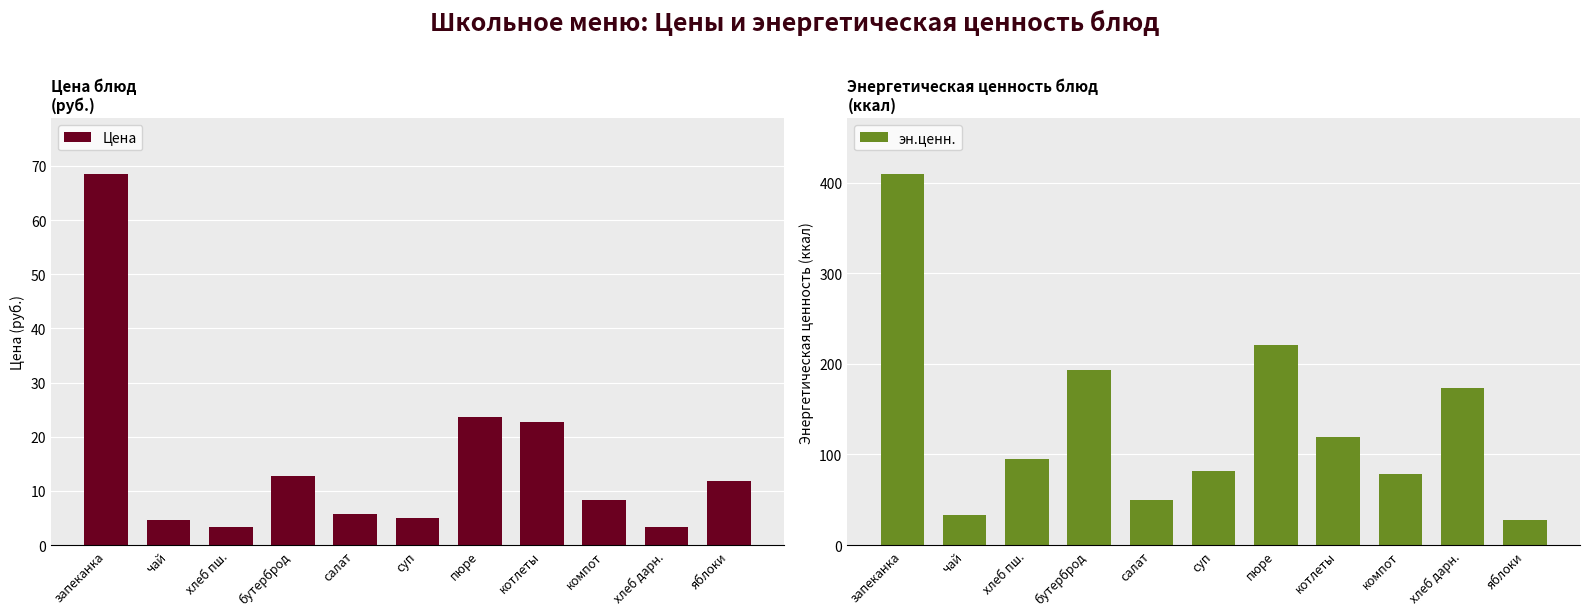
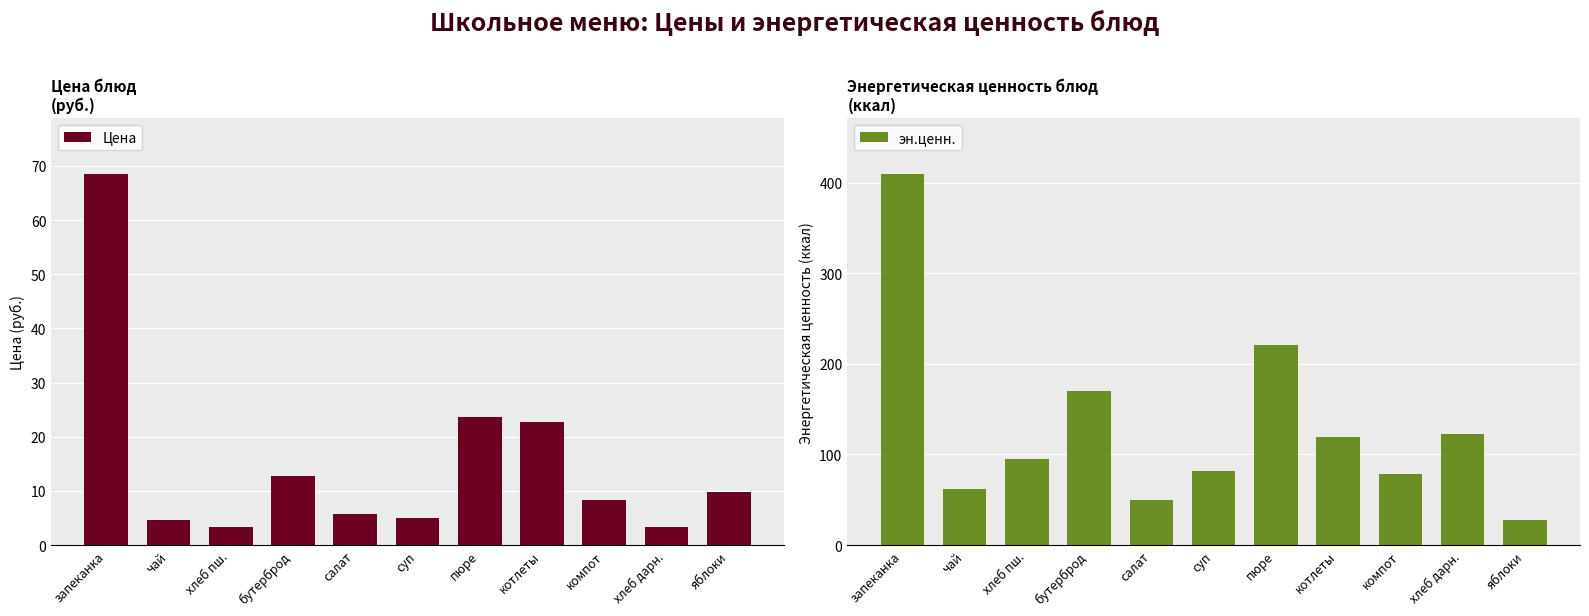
Цена блюд (руб.), яблоки: 12 -> 10
Энергетическая ценность блюд (ккал), чай: 30 -> 60
Энергетическая ценность блюд (ккал), бутерброд: 190 -> 170
Энергетическая ценность блюд (ккал), хлеб дарн.: 170 -> 120
